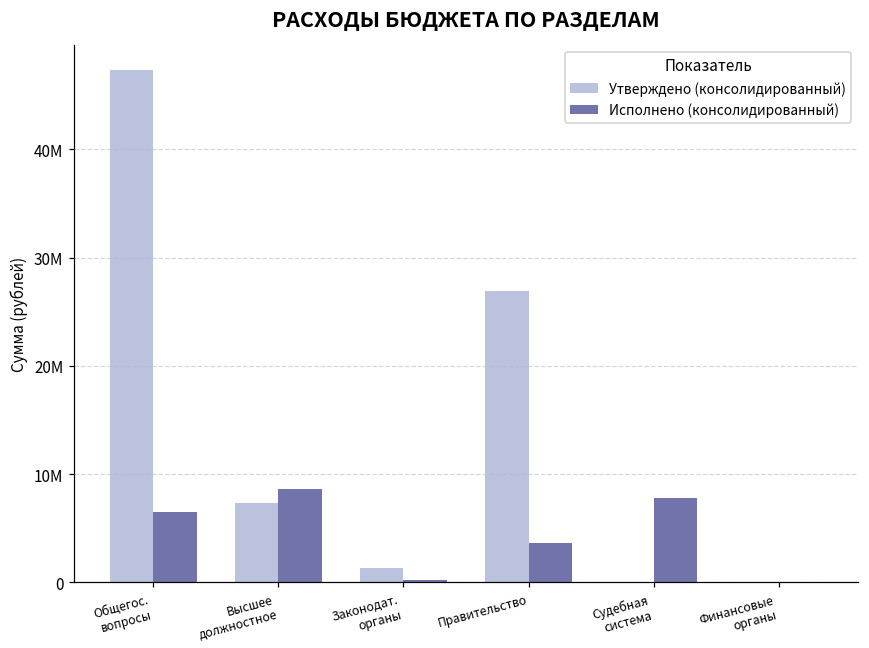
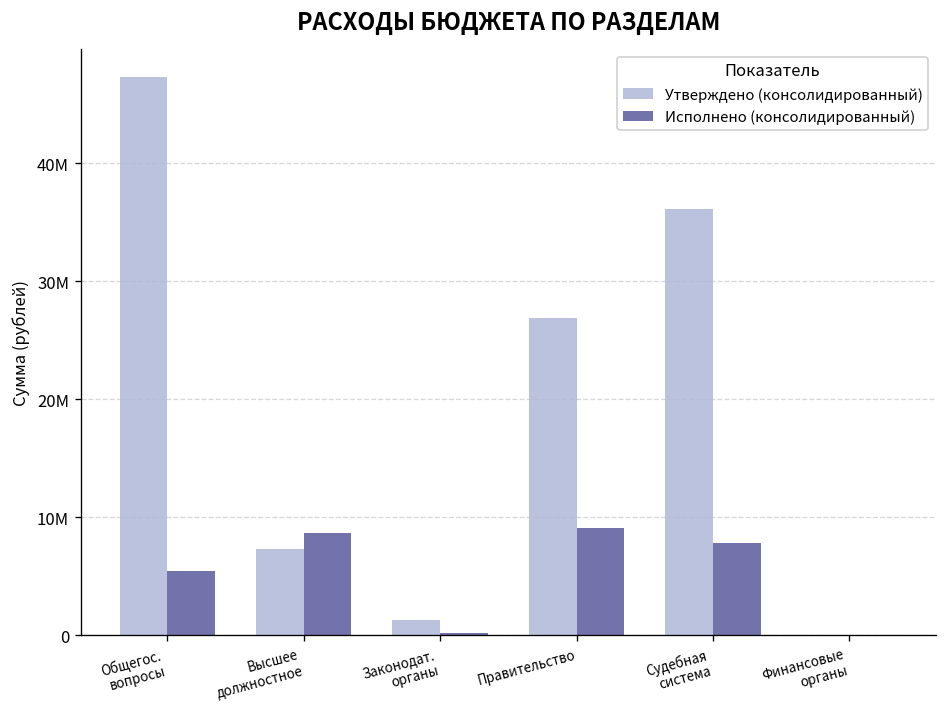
Исполнено (консолидированный), Общегос. вопросы: 6000000 -> 5000000
Исполнено (консолидированный), Правительство: 4000000 -> 9000000
Утверждено (консолидированный), Судебная система: 0 -> 36000000
